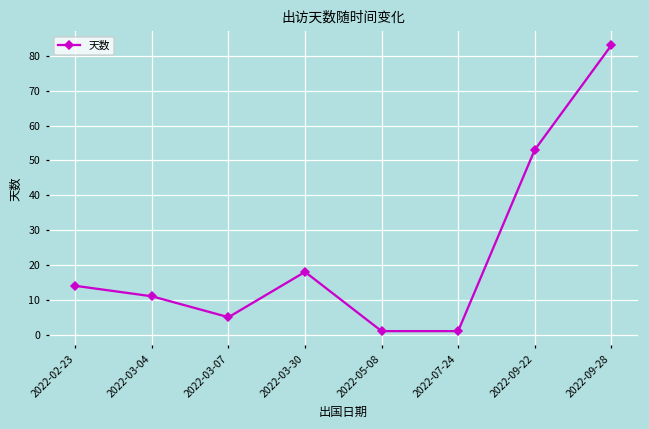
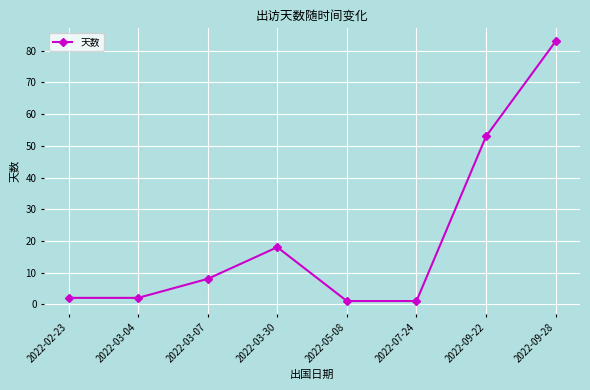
2022-02-23: 14 -> 2
2022-03-04: 11 -> 2
2022-03-07: 5 -> 8
